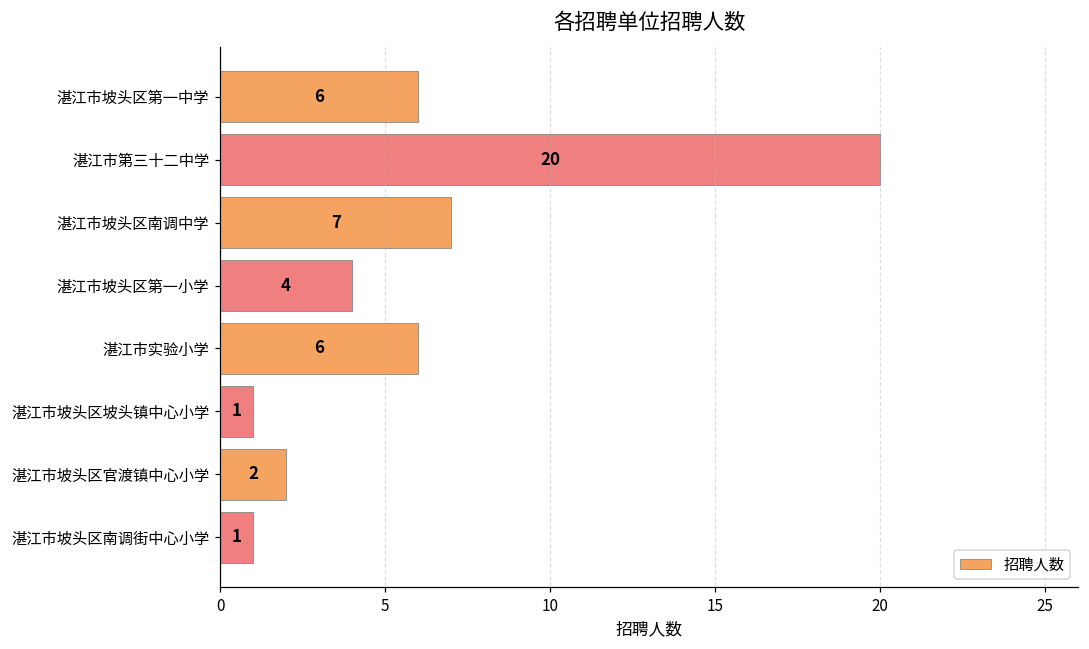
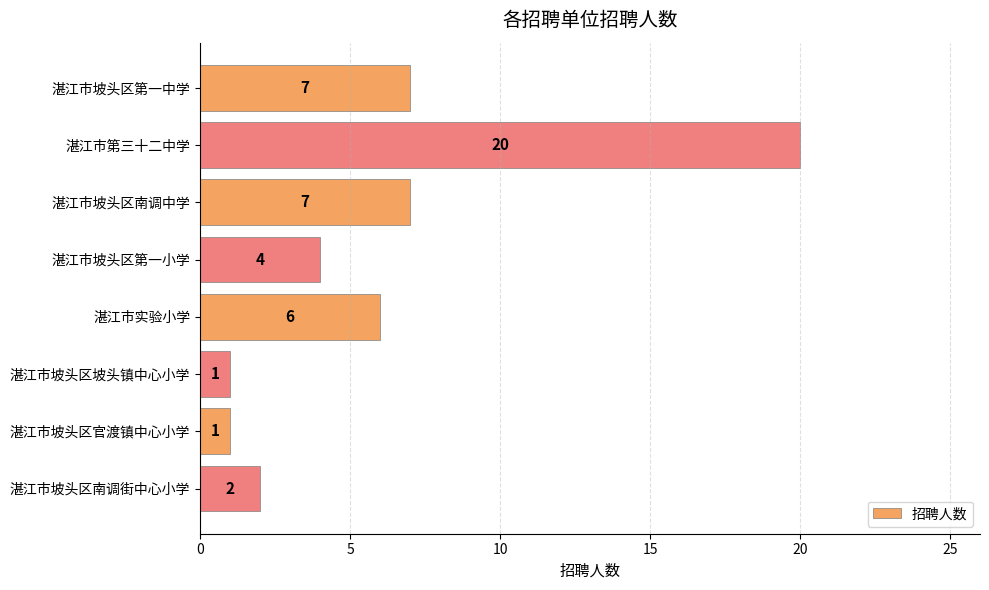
湛江市坡头区第一中学: 6 -> 7
湛江市坡头区官渡镇中心小学: 2 -> 1
湛江市坡头区南调街中心小学: 1 -> 2
